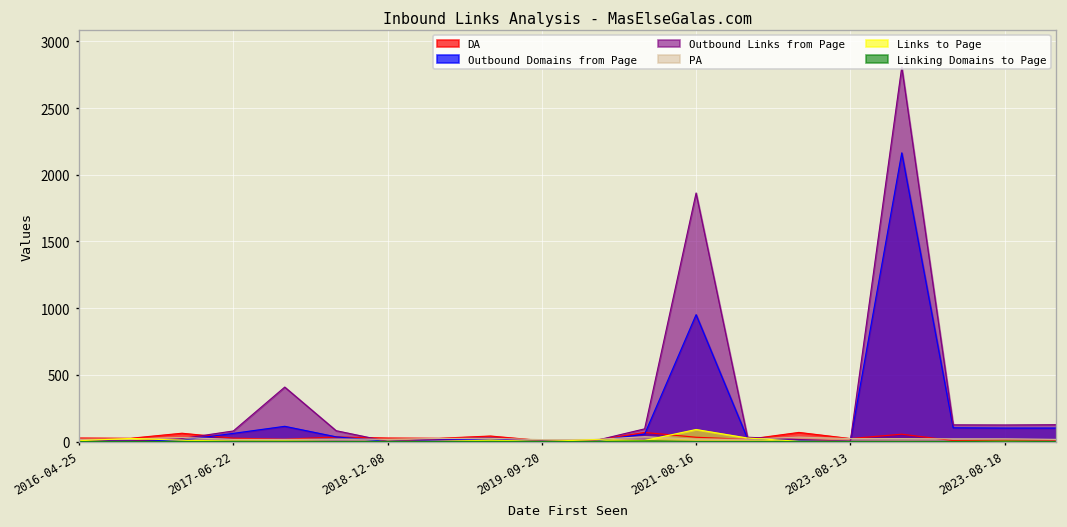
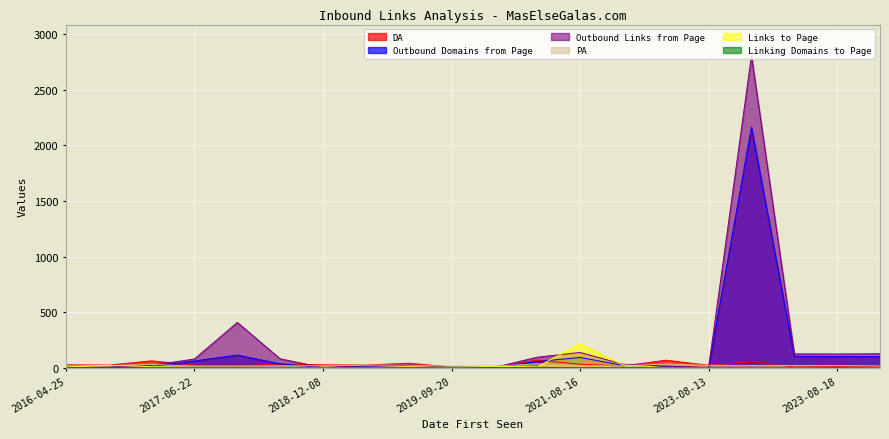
Outbound Domains from Page, 2021-08-16: 950 -> 90
Outbound Links from Page, 2021-08-16: 1860 -> 140
Links to Page, 2021-08-16: 90 -> 220
